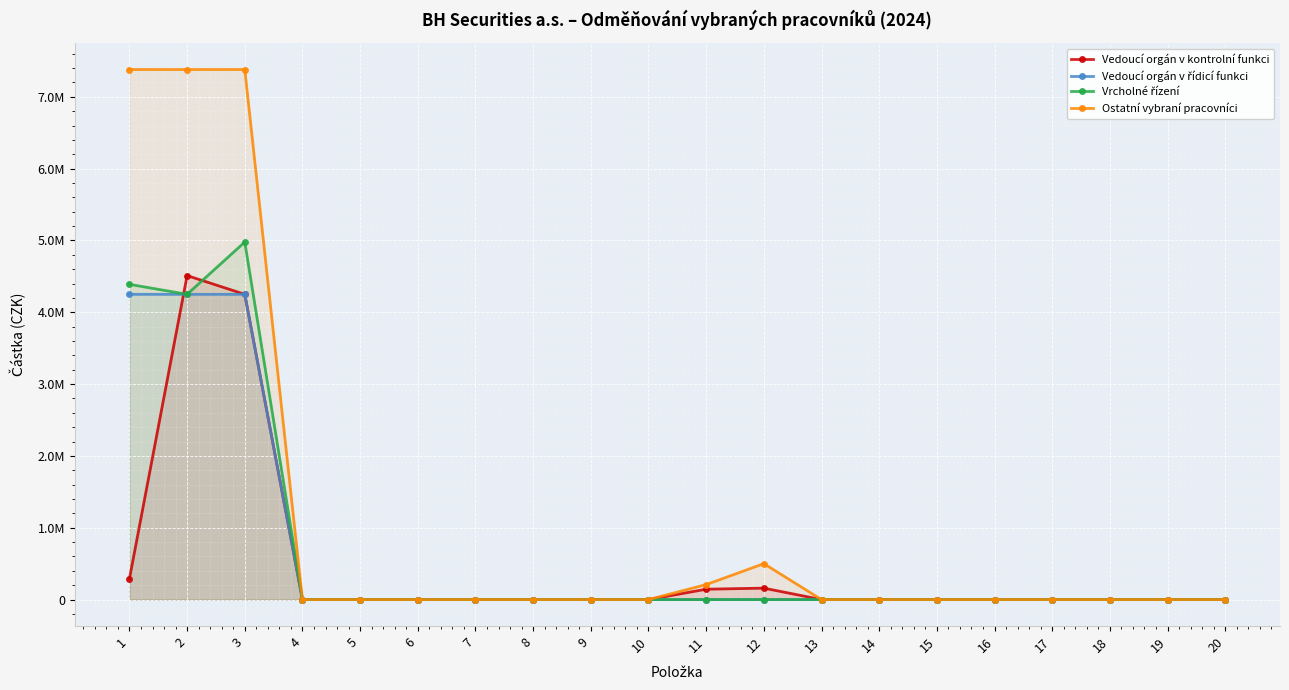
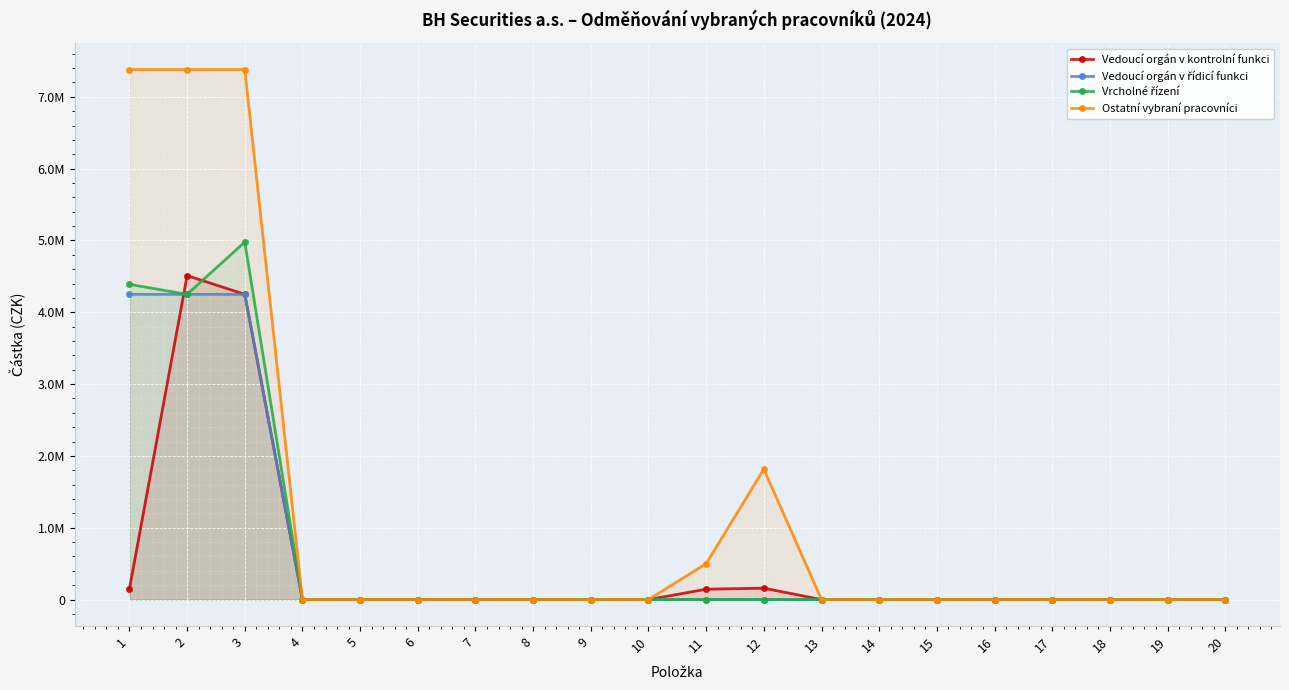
Vedoucí orgán v kontrolní funkci, 1: 300000 -> 200000
Ostatní vybraní pracovníci, 11: 200000 -> 500000
Ostatní vybraní pracovníci, 12: 500000 -> 1800000
